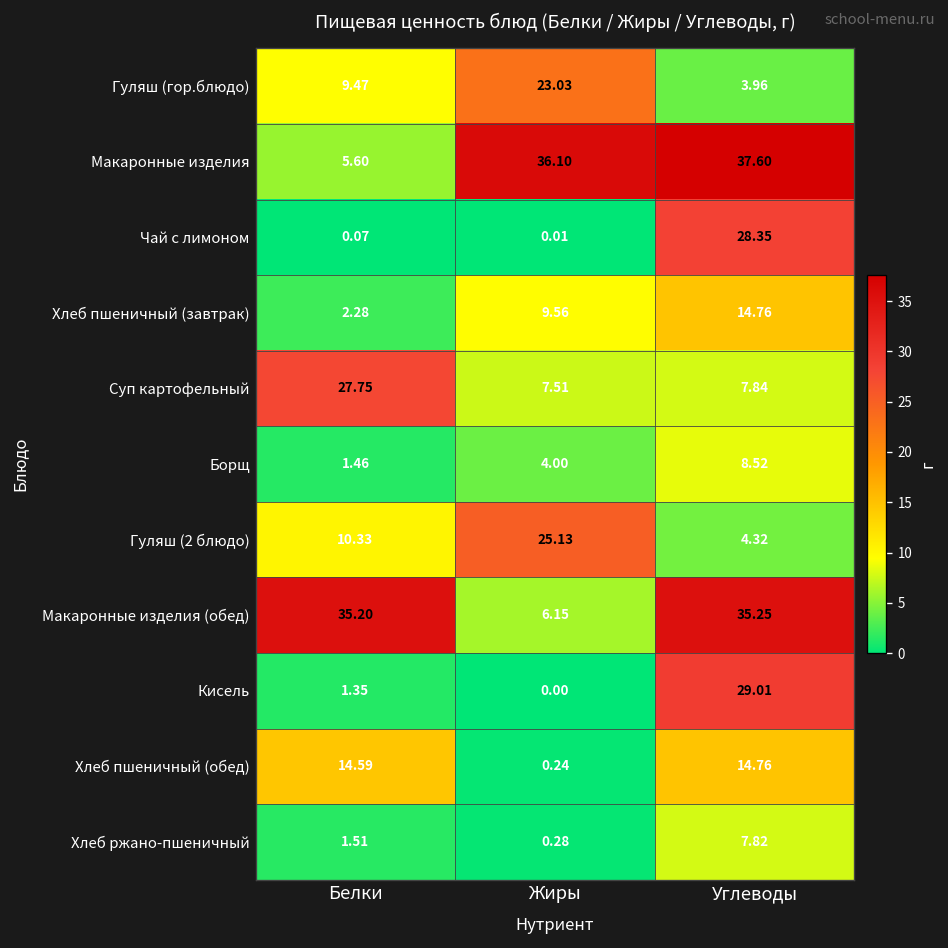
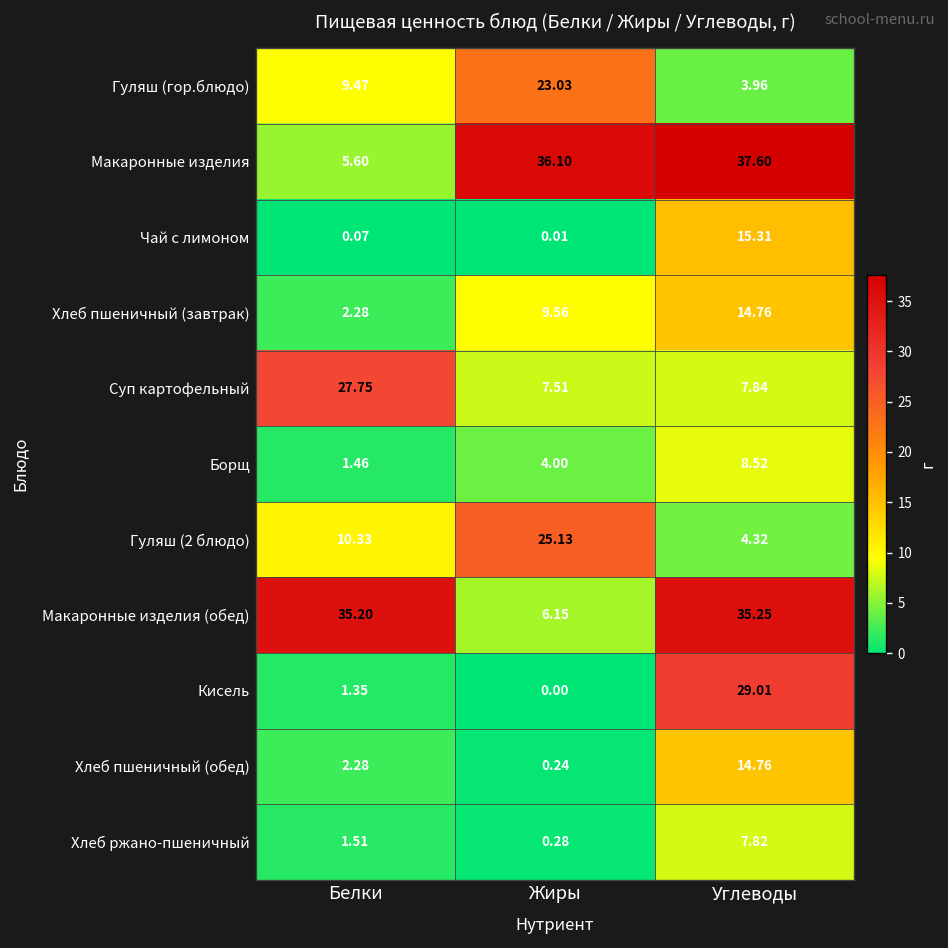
Чай с лимоном, Углеводы: 28.35 -> 15.31
Хлеб пшеничный (обед), Белки: 14.59 -> 2.28
